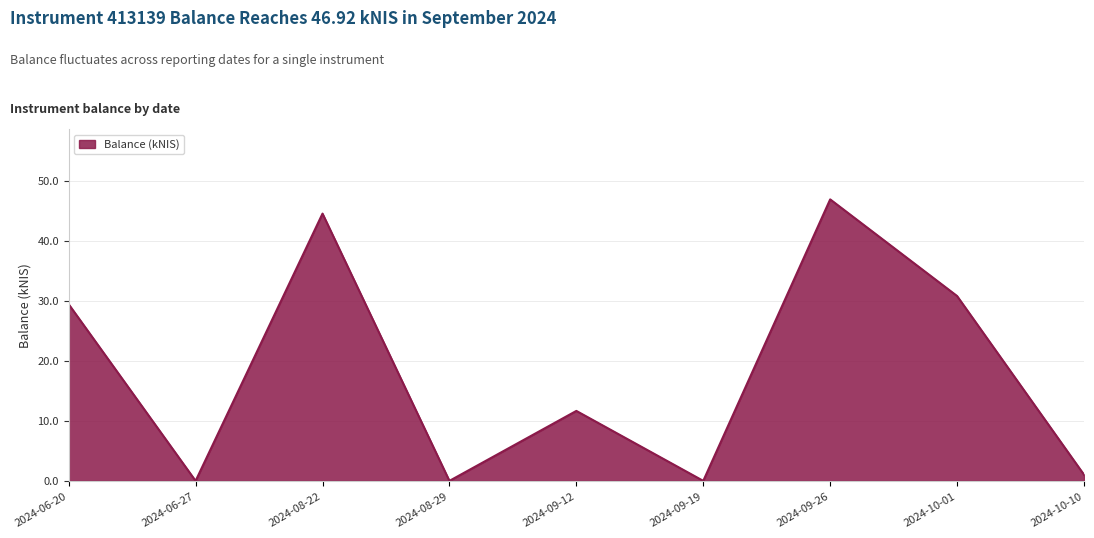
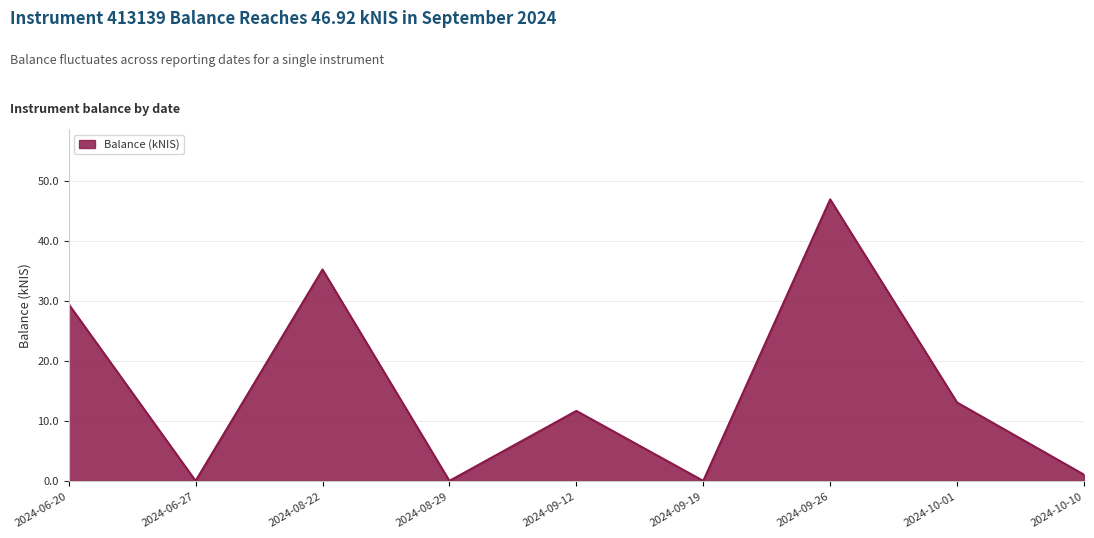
2024-08-22: 45 -> 35
2024-10-01: 31 -> 13
